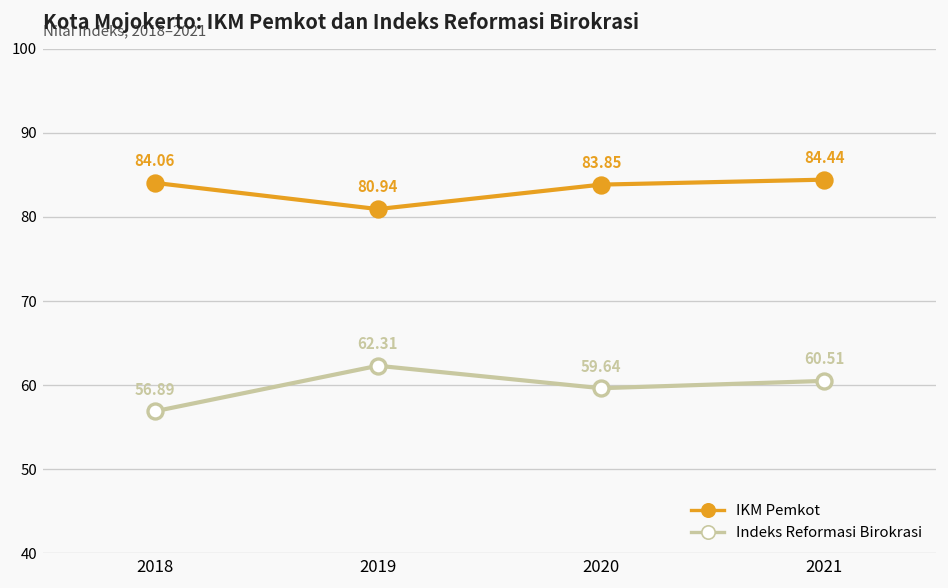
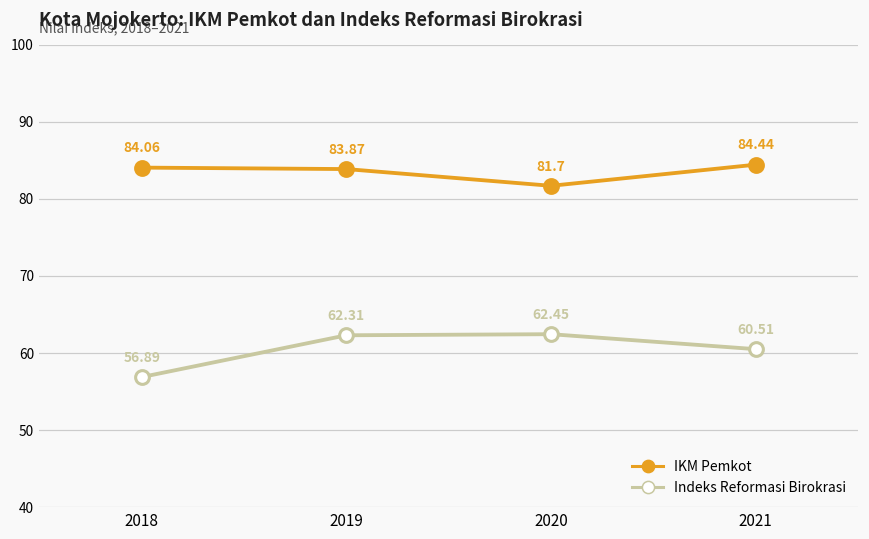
IKM Pemkot, 2019: 80.94 -> 83.87
IKM Pemkot, 2020: 83.85 -> 81.7
Indeks Reformasi Birokrasi, 2020: 59.64 -> 62.45
